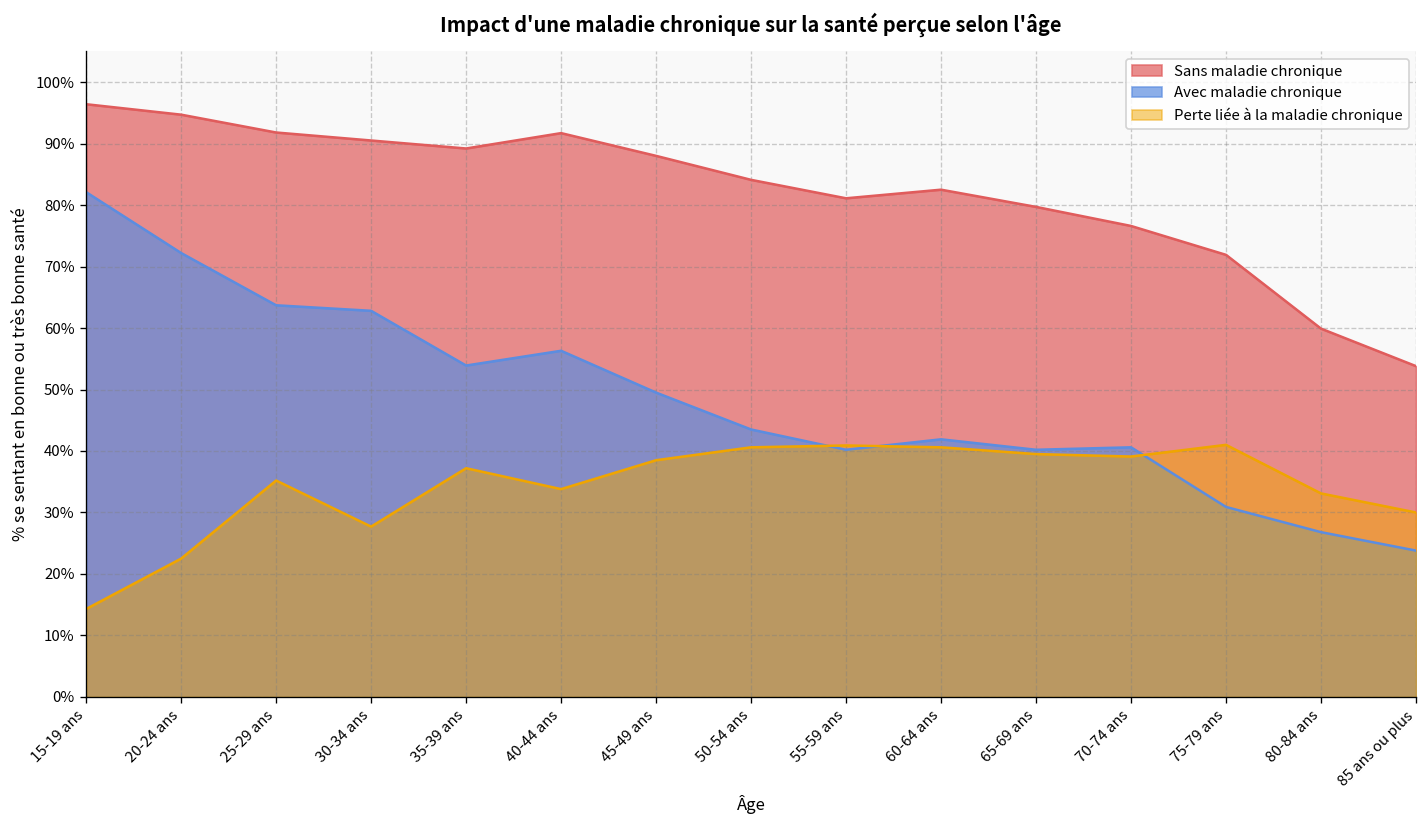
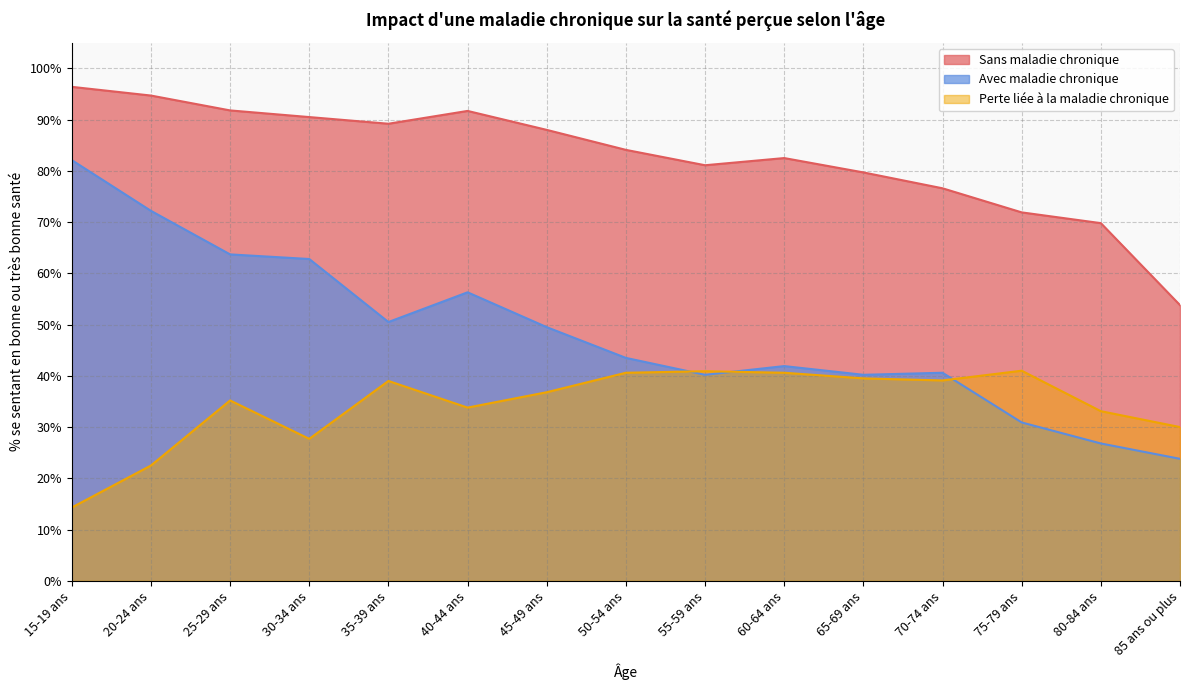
Avec maladie chronique, 35-39 ans: 54% -> 51%
Perte liée à la maladie chronique, 35-39 ans: 37% -> 39%
Perte liée à la maladie chronique, 45-49 ans: 39% -> 37%
Sans maladie chronique, 80-84 ans: 60% -> 70%
